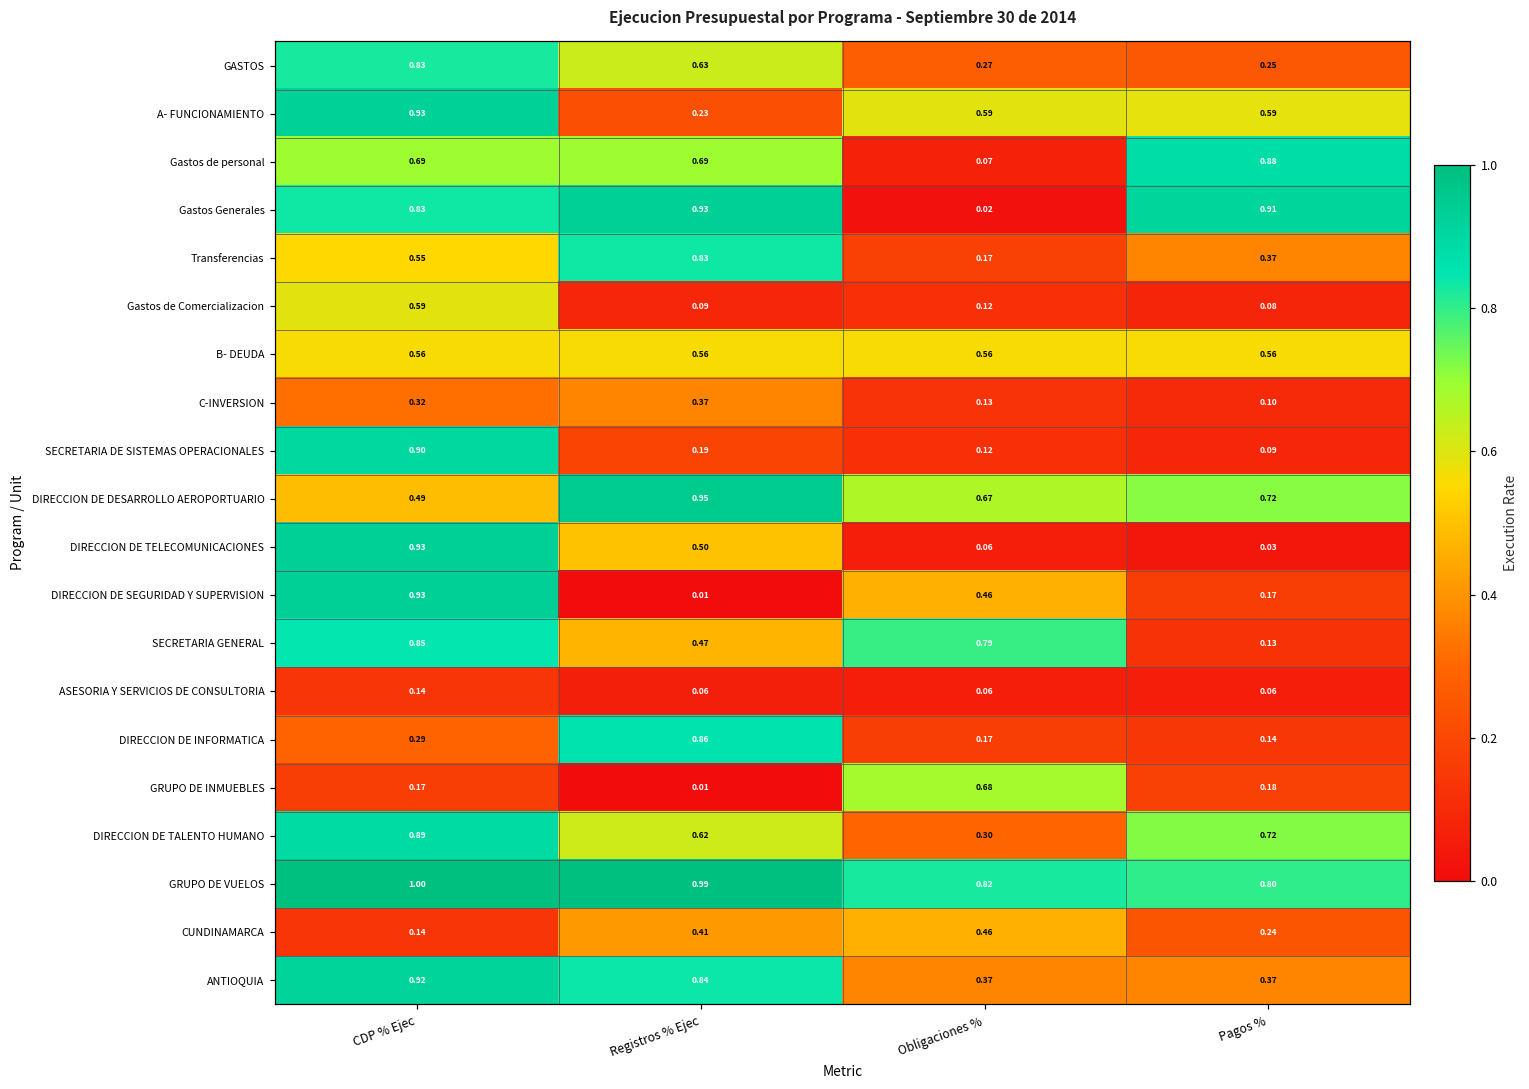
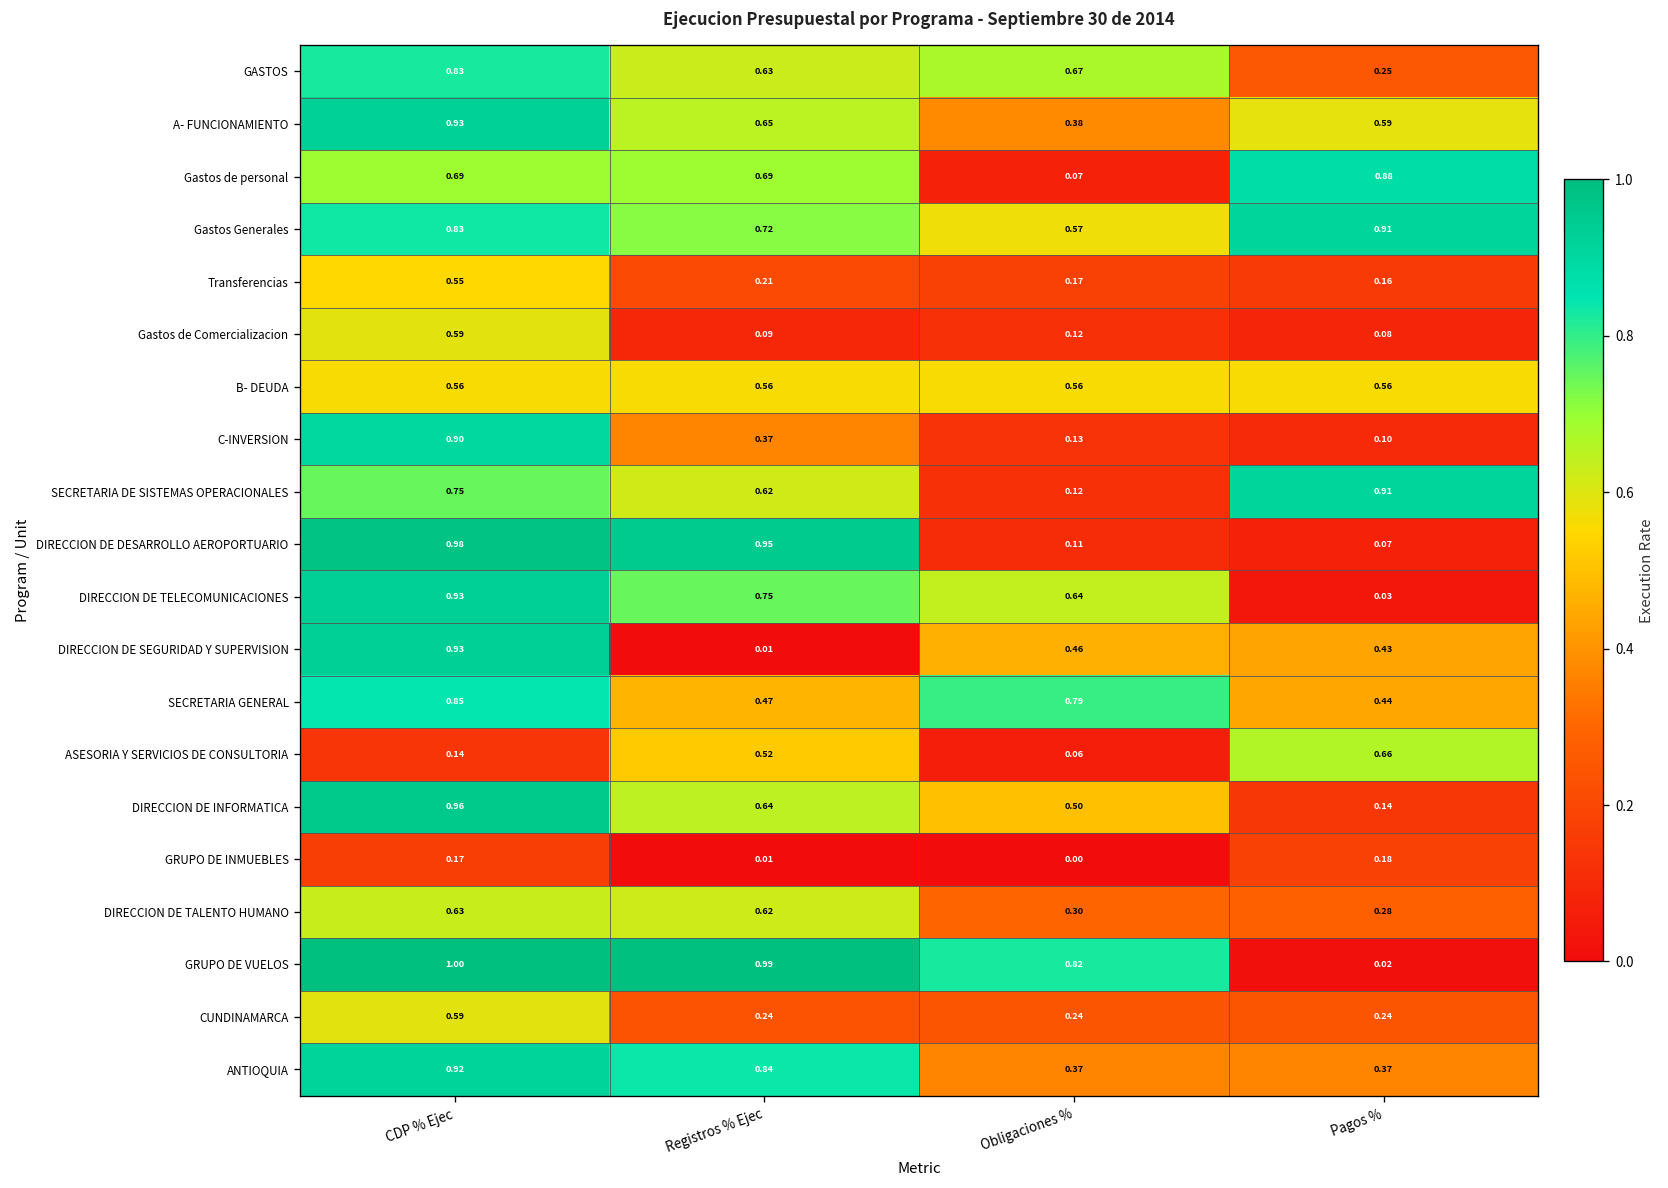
GASTOS, Obligaciones %: 0.27 -> 0.67
A- FUNCIONAMIENTO, Registros % Ejec: 0.23 -> 0.65
A- FUNCIONAMIENTO, Obligaciones %: 0.59 -> 0.38
Gastos Generales, Registros % Ejec: 0.93 -> 0.72
Gastos Generales, Obligaciones %: 0.02 -> 0.57
Transferencias, Registros % Ejec: 0.83 -> 0.21
Transferencias, Pagos %: 0.37 -> 0.16
C-INVERSION, CDP % Ejec: 0.32 -> 0.90
SECRETARIA DE SISTEMAS OPERACIONALES, CDP % Ejec: 0.90 -> 0.75
SECRETARIA DE SISTEMAS OPERACIONALES, Registros % Ejec: 0.19 -> 0.62
SECRETARIA DE SISTEMAS OPERACIONALES, Pagos %: 0.09 -> 0.91
DIRECCION DE DESARROLLO AEROPORTUARIO, CDP % Ejec: 0.49 -> 0.98
DIRECCION DE DESARROLLO AEROPORTUARIO, Obligaciones %: 0.67 -> 0.11
DIRECCION DE DESARROLLO AEROPORTUARIO, Pagos %: 0.72 -> 0.07
DIRECCION DE TELECOMUNICACIONES, Registros % Ejec: 0.50 -> 0.75
DIRECCION DE TELECOMUNICACIONES, Obligaciones %: 0.06 -> 0.64
DIRECCION DE SEGURIDAD Y SUPERVISION, Pagos %: 0.17 -> 0.43
SECRETARIA GENERAL, Pagos %: 0.13 -> 0.44
ASESORIA Y SERVICIOS DE CONSULTORIA, Registros % Ejec: 0.06 -> 0.52
ASESORIA Y SERVICIOS DE CONSULTORIA, Pagos %: 0.06 -> 0.66
DIRECCION DE INFORMATICA, CDP % Ejec: 0.29 -> 0.96
DIRECCION DE INFORMATICA, Registros % Ejec: 0.86 -> 0.64
DIRECCION DE INFORMATICA, Obligaciones %: 0.17 -> 0.50
GRUPO DE INMUEBLES, Obligaciones %: 0.68 -> 0.00
DIRECCION DE TALENTO HUMANO, CDP % Ejec: 0.89 -> 0.63
DIRECCION DE TALENTO HUMANO, Pagos %: 0.72 -> 0.28
GRUPO DE VUELOS, Pagos %: 0.80 -> 0.02
CUNDINAMARCA, CDP % Ejec: 0.14 -> 0.59
CUNDINAMARCA, Registros % Ejec: 0.41 -> 0.24
CUNDINAMARCA, Obligaciones %: 0.46 -> 0.24
